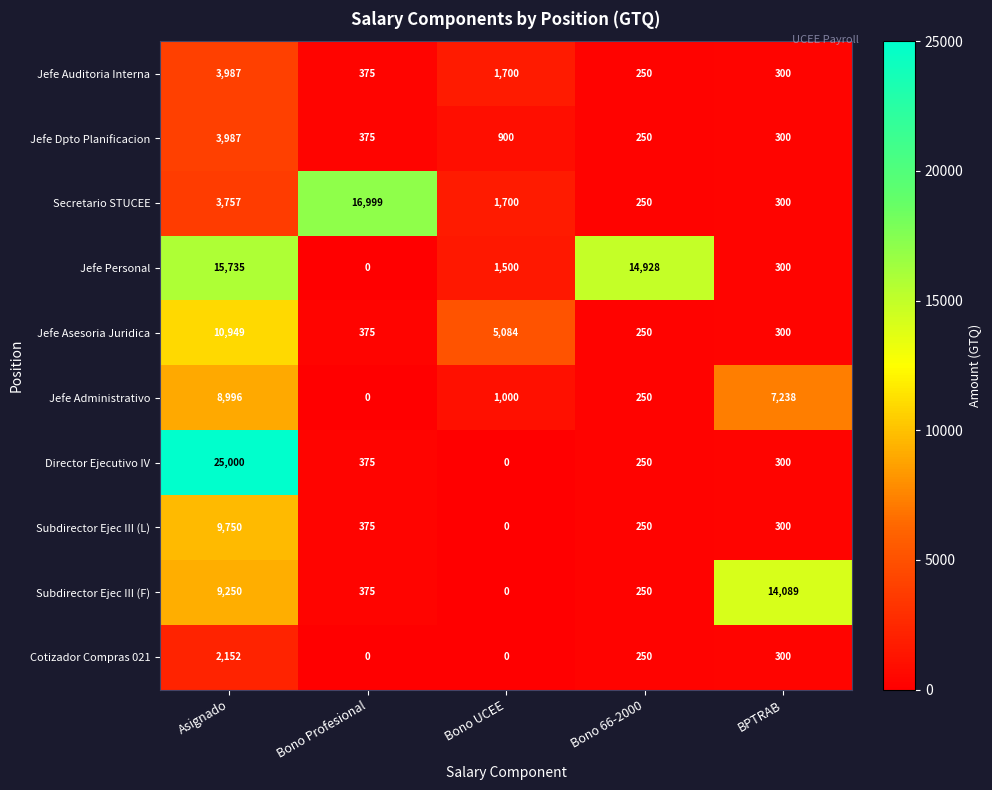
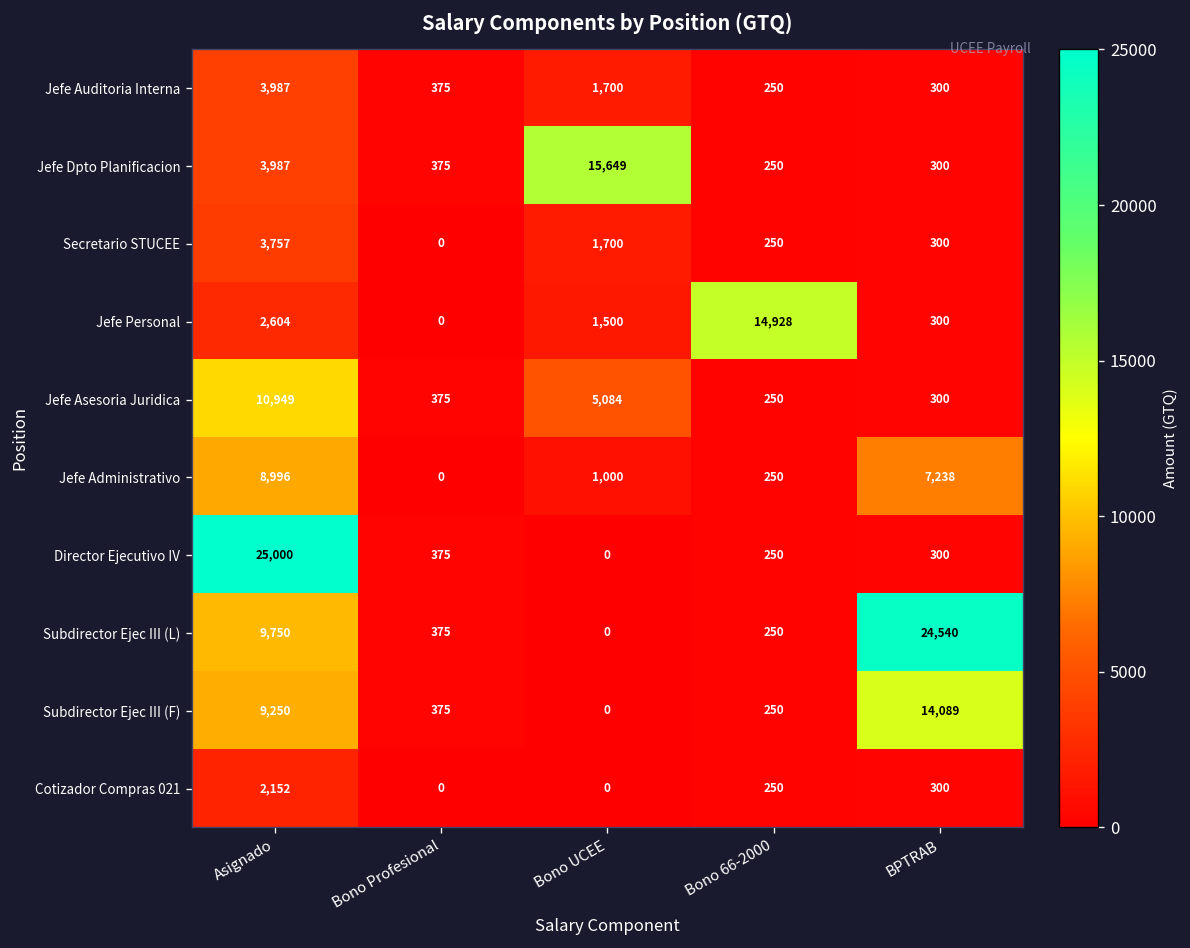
Jefe Dpto Planificacion, Bono UCEE: 900 -> 15,649
Secretario STUCEE, Bono Profesional: 16,999 -> 0
Jefe Personal, Asignado: 15,735 -> 2,604
Subdirector Ejec III (L), BPTRAB: 300 -> 24,540
